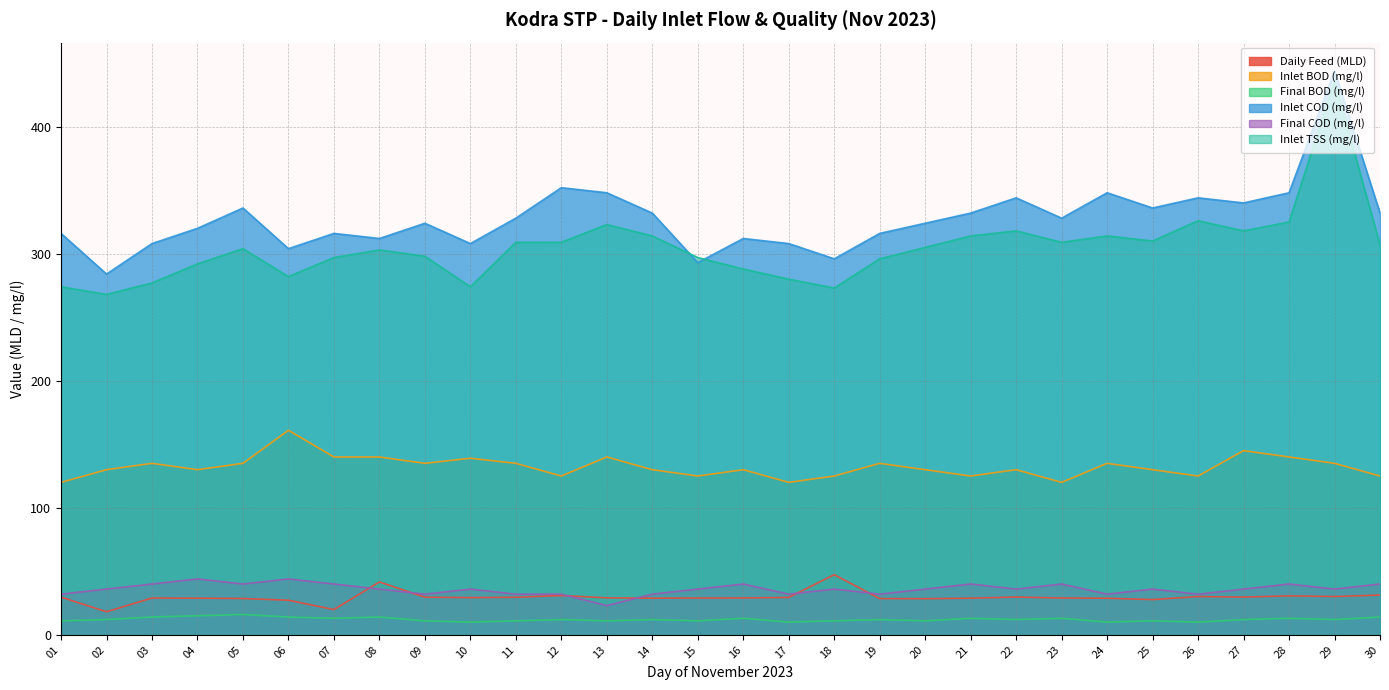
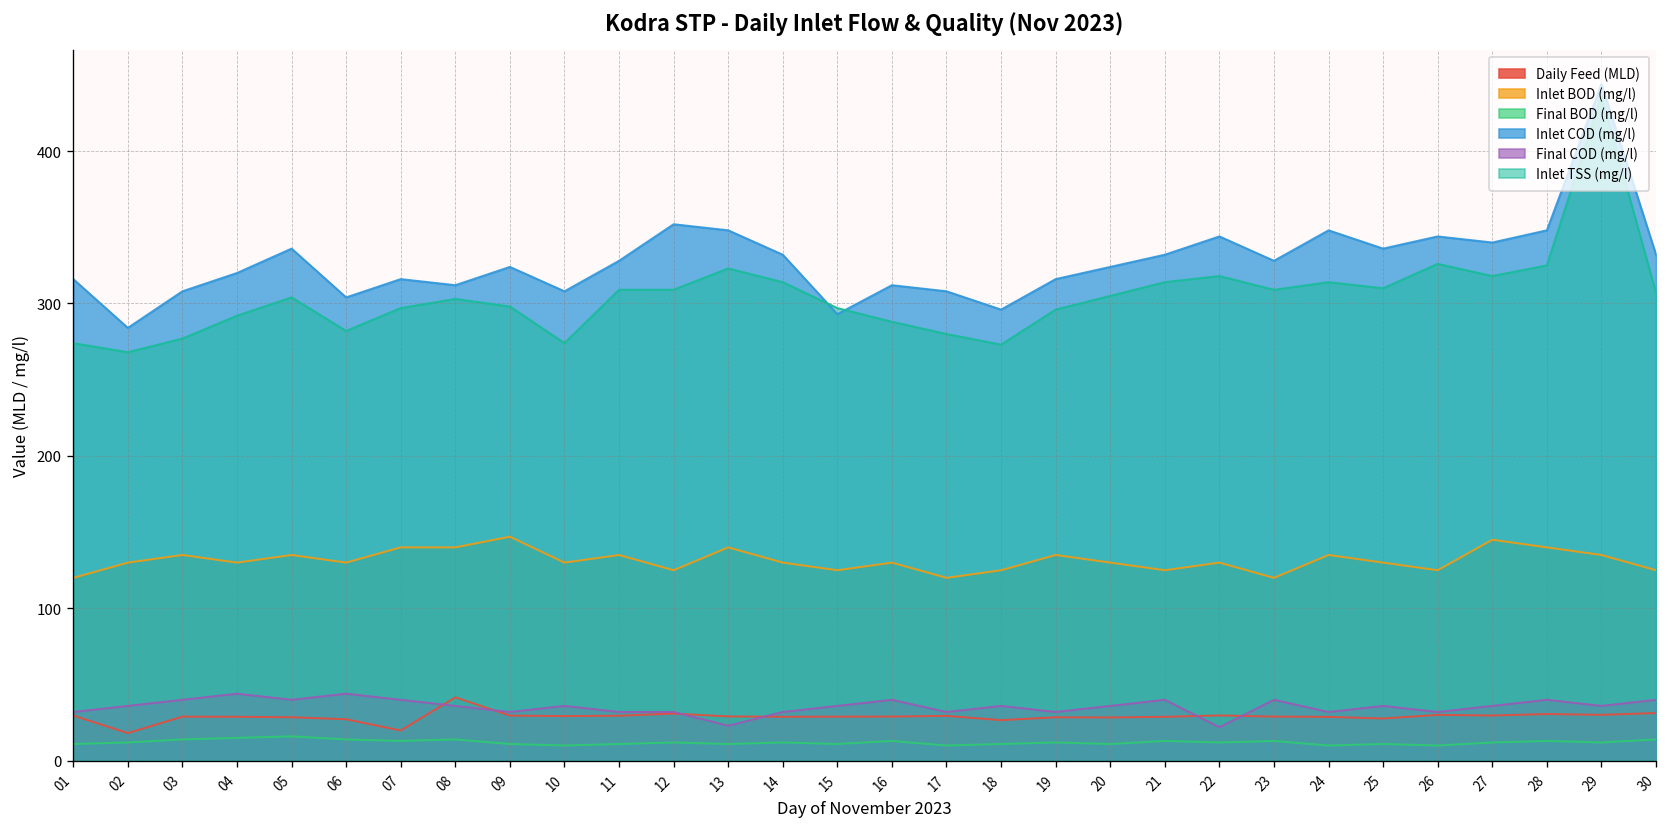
Inlet BOD (mg/l), 06: 161 -> 130
Inlet BOD (mg/l), 09: 135 -> 147
Inlet BOD (mg/l), 10: 139 -> 130
Daily Feed (MLD), 18: 47 -> 27
Final COD (mg/l), 22: 36 -> 22
